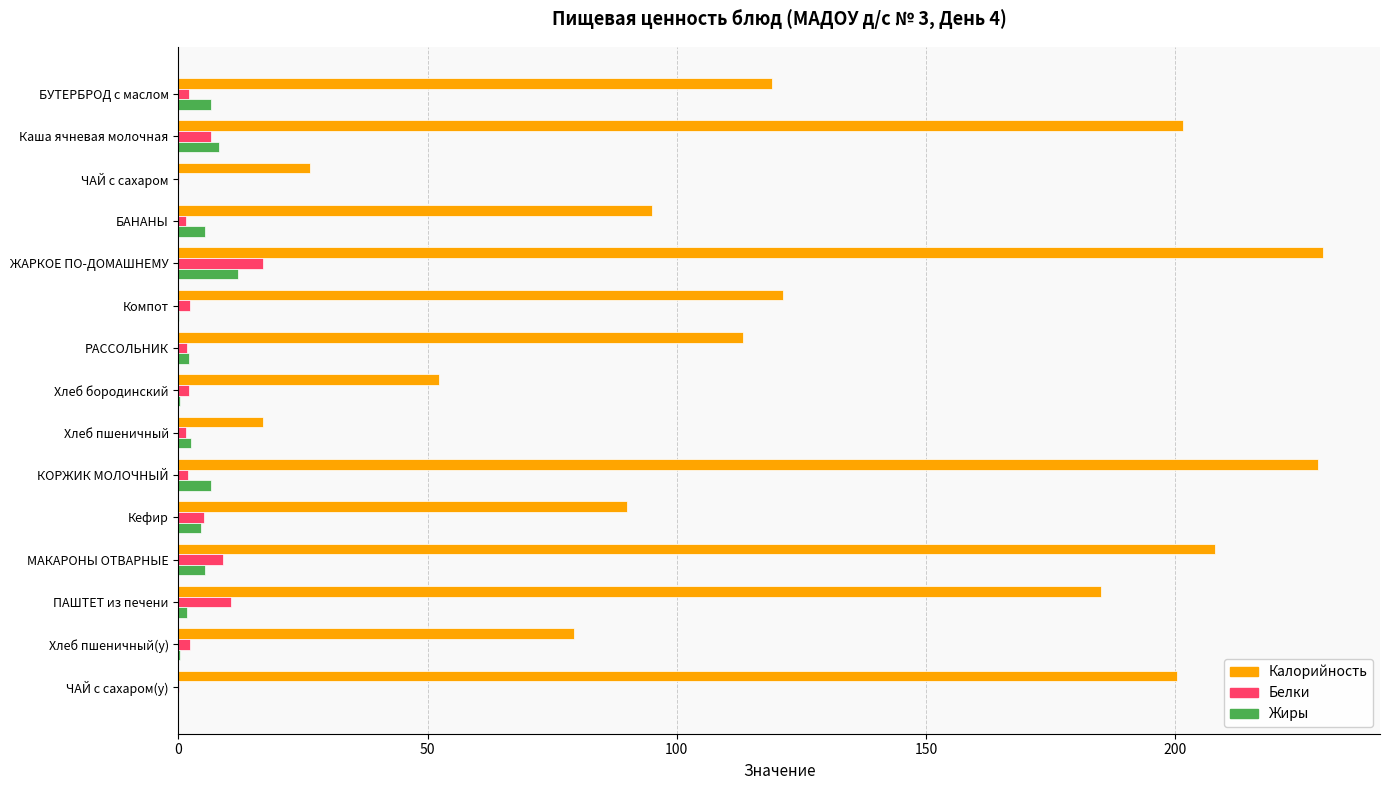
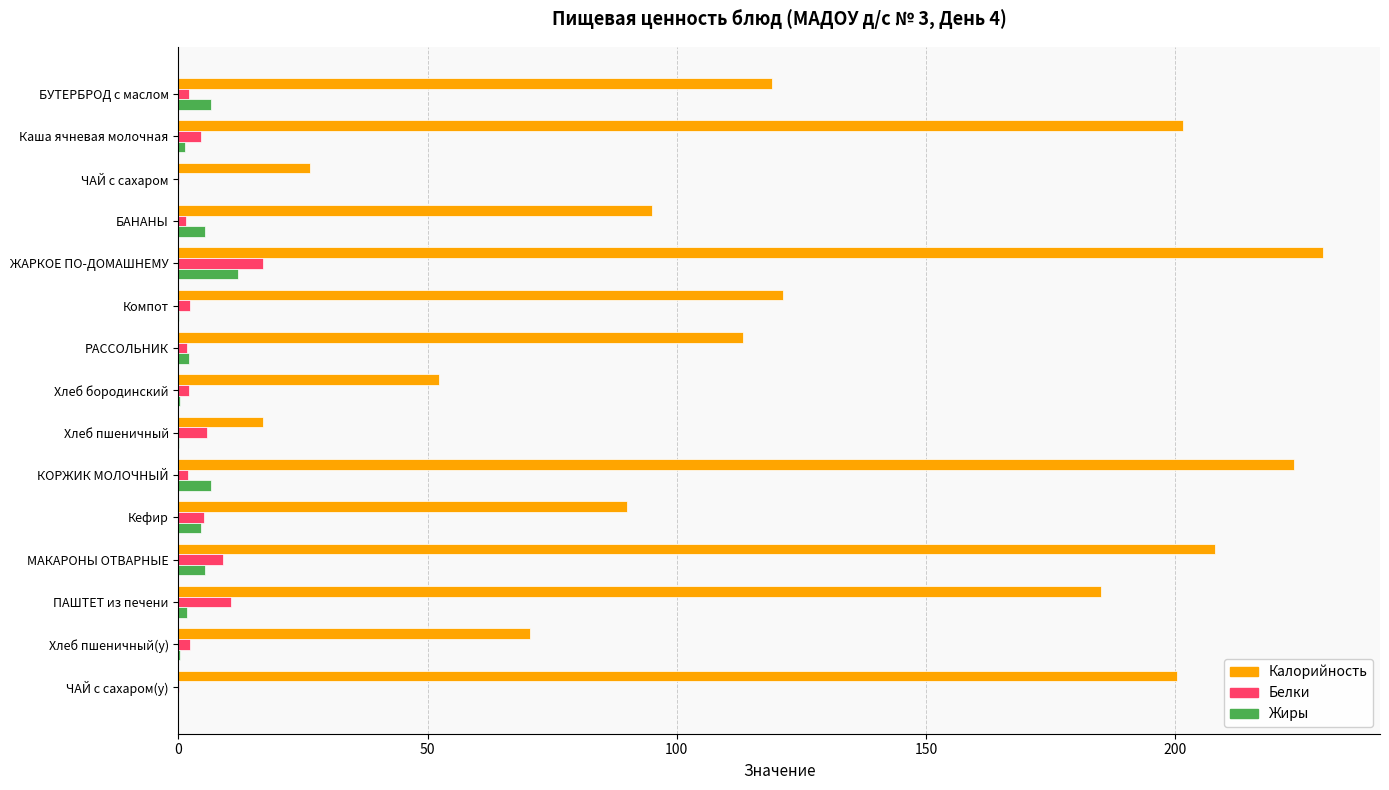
Белки, Каша ячневая молочная: 6 -> 5
Жиры, Каша ячневая молочная: 8 -> 1
Белки, Хлеб пшеничный: 2 -> 6
Жиры, Хлеб пшеничный: 2 -> 0
Калорийность, КОРЖИК МОЛОЧНЫЙ: 229 -> 224
Калорийность, Хлеб пшеничный(у): 79 -> 71
